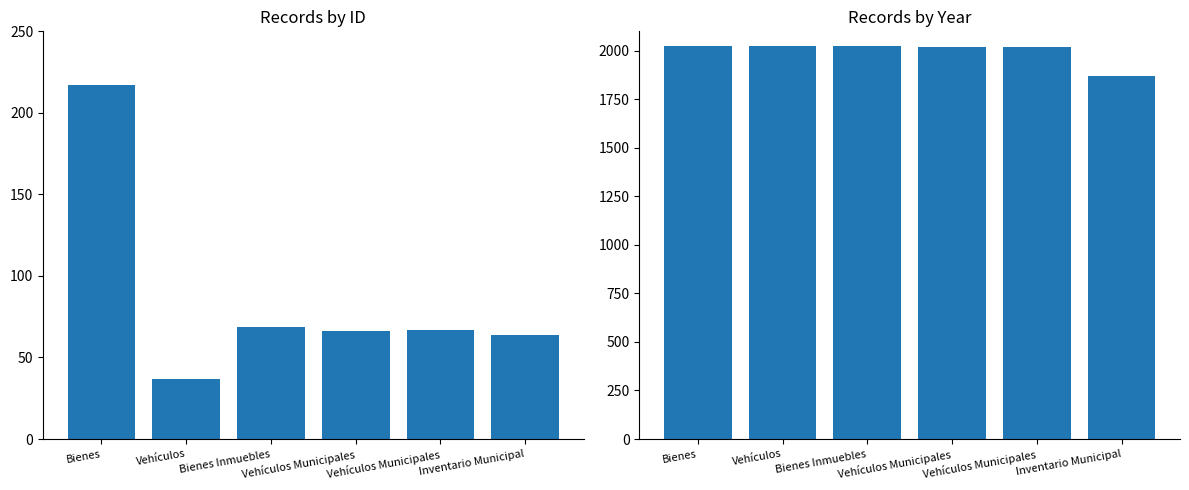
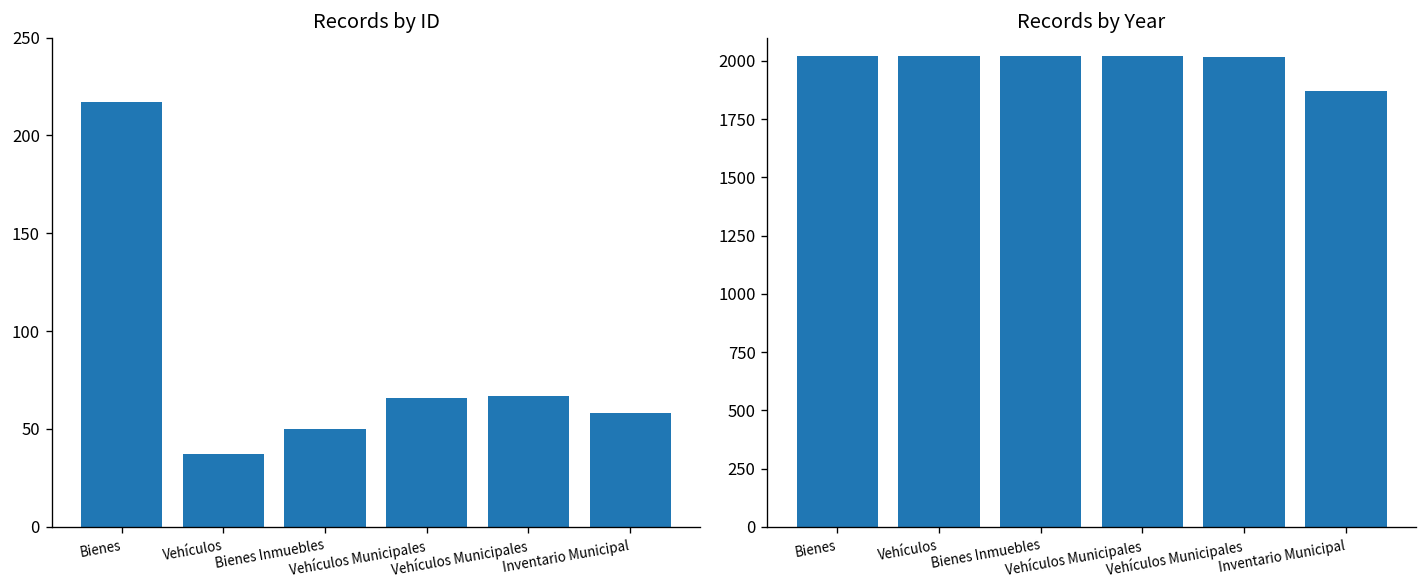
Records by ID, Bienes Inmuebles: 69 -> 50
Records by ID, Inventario Municipal: 64 -> 58
